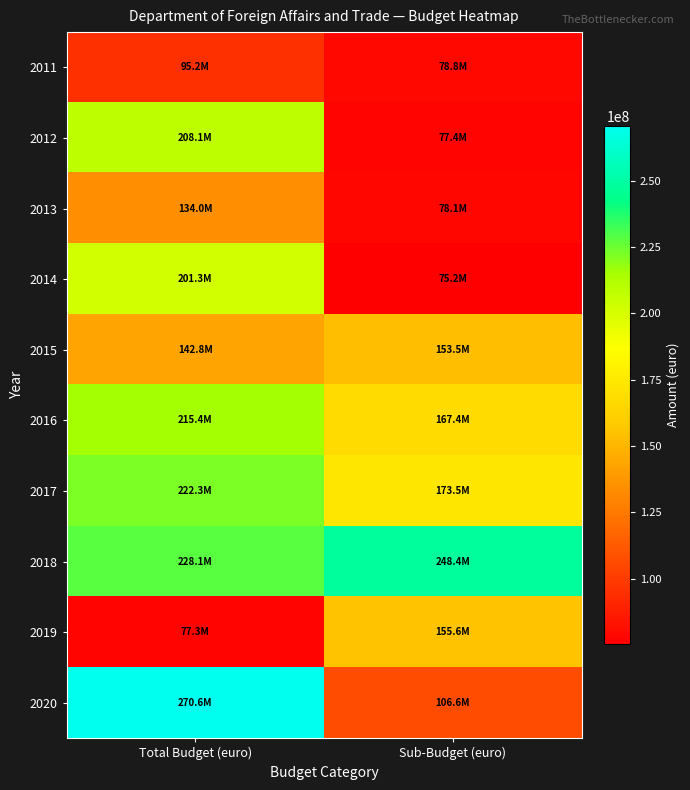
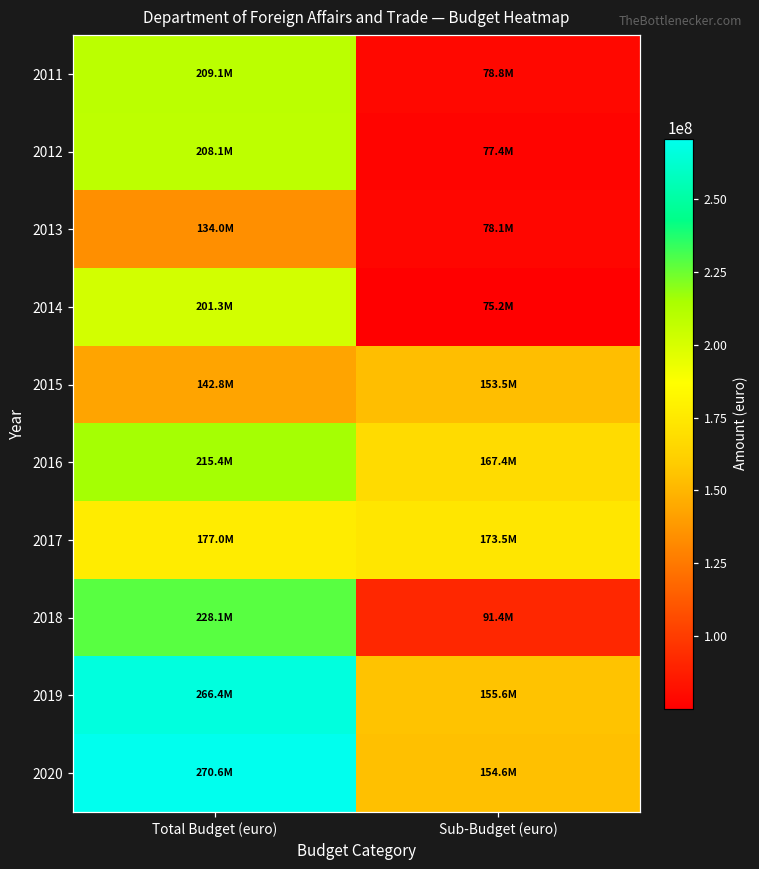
2011, Total Budget (euro): 95.2M -> 209.1M
2017, Total Budget (euro): 222.3M -> 177.0M
2018, Sub-Budget (euro): 248.4M -> 91.4M
2019, Total Budget (euro): 77.3M -> 266.4M
2020, Sub-Budget (euro): 106.6M -> 154.6M
